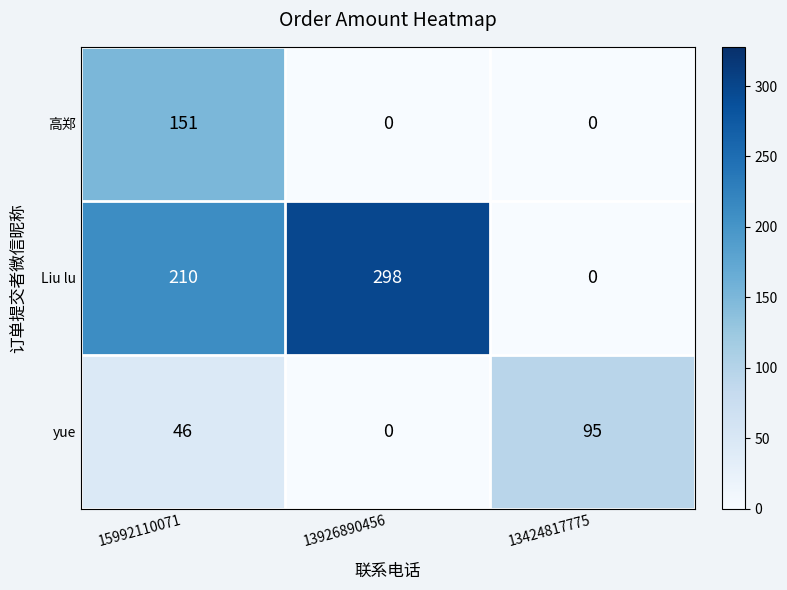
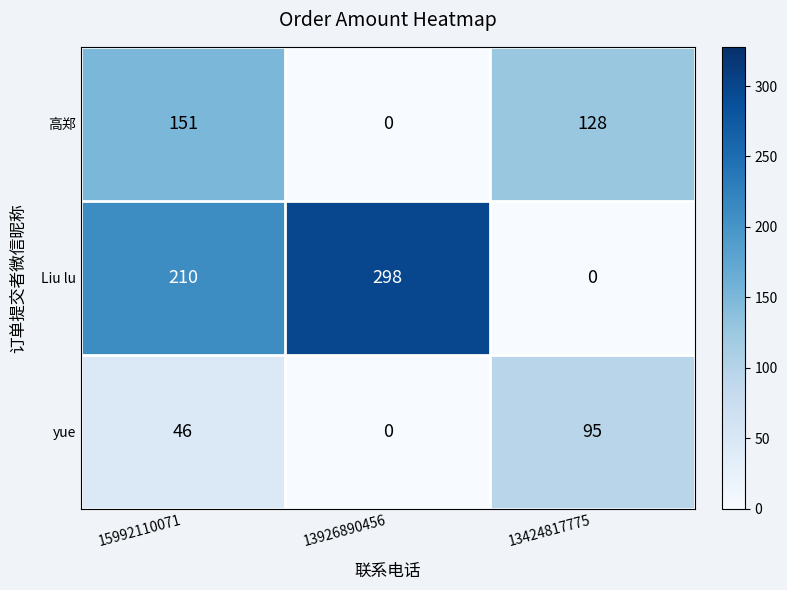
高郑, 13424817775: 0 -> 128
